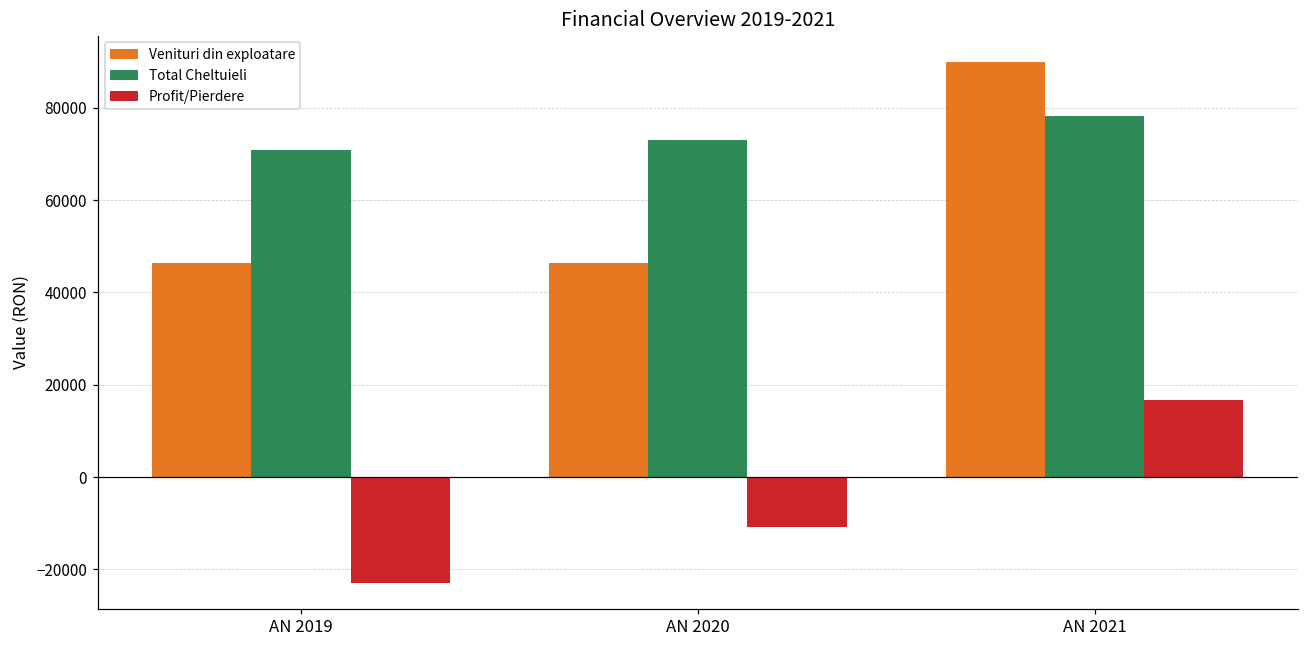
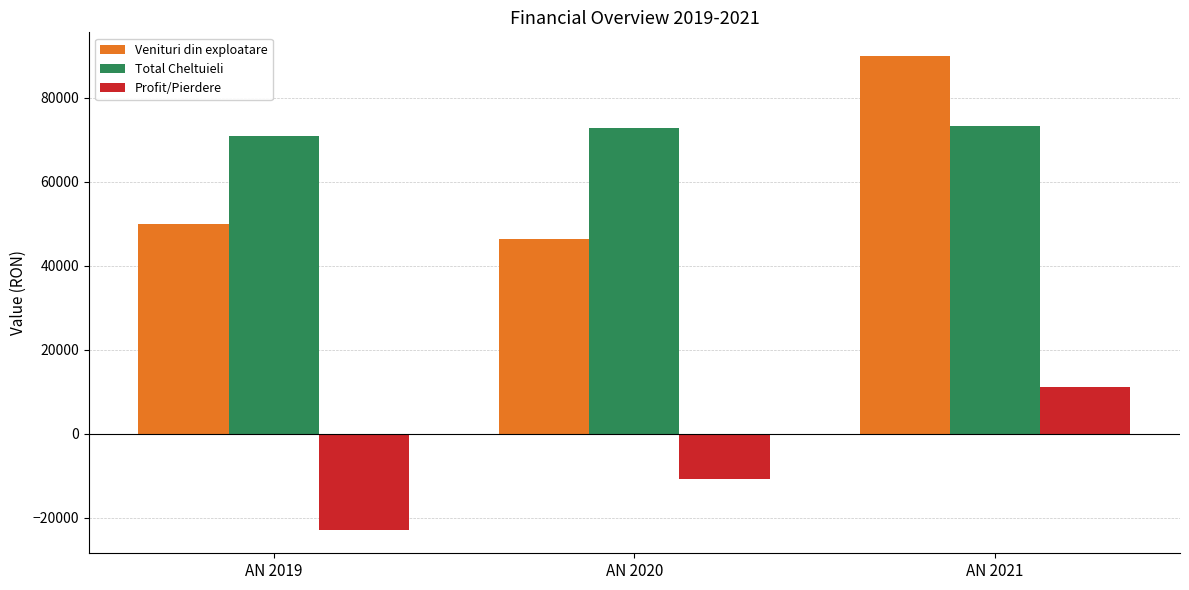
Venituri din exploatare, AN 2019: 46000 -> 50000
Total Cheltuieli, AN 2021: 78000 -> 73000
Profit/Pierdere, AN 2021: 17000 -> 11000
